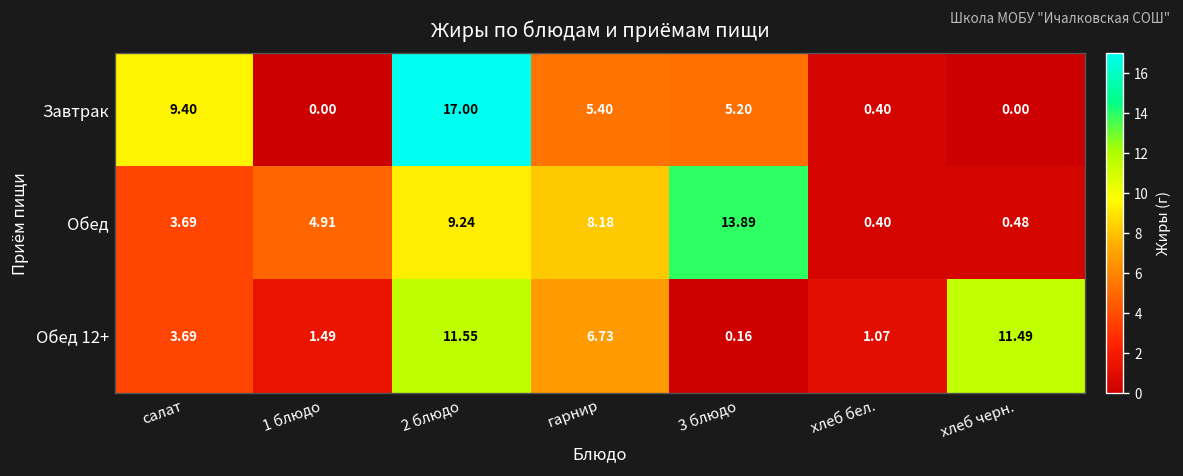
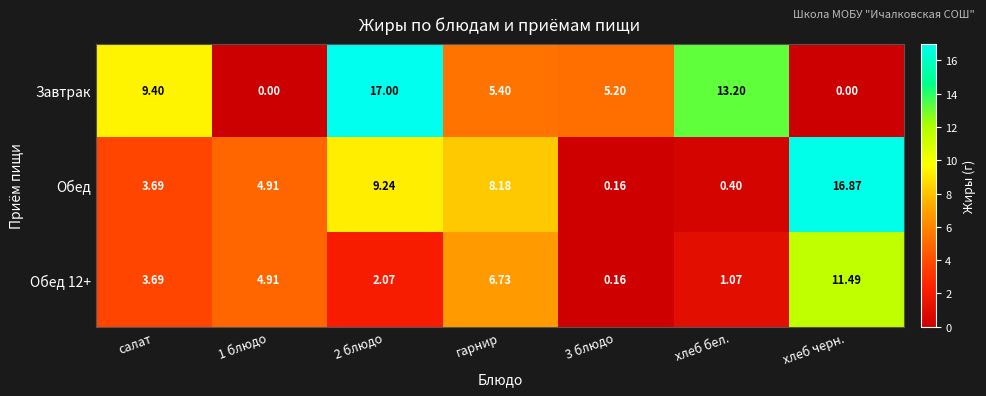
Завтрак, хлеб бел.: 0.40 -> 13.20
Обед, 3 блюдо: 13.89 -> 0.16
Обед, хлеб черн.: 0.48 -> 16.87
Обед 12+, 1 блюдо: 1.49 -> 4.91
Обед 12+, 2 блюдо: 11.55 -> 2.07
